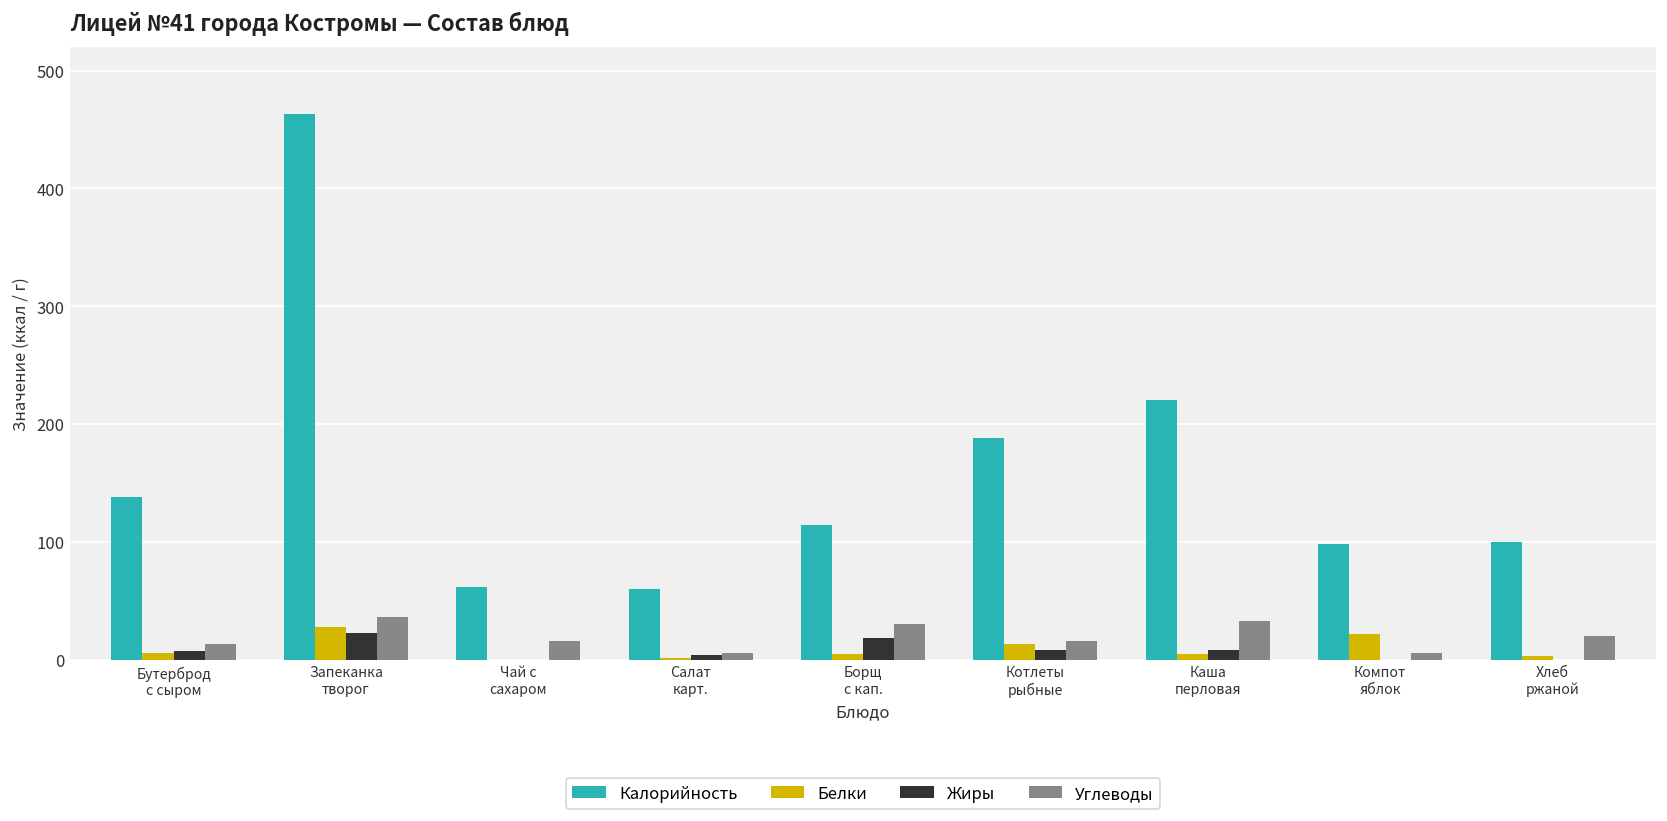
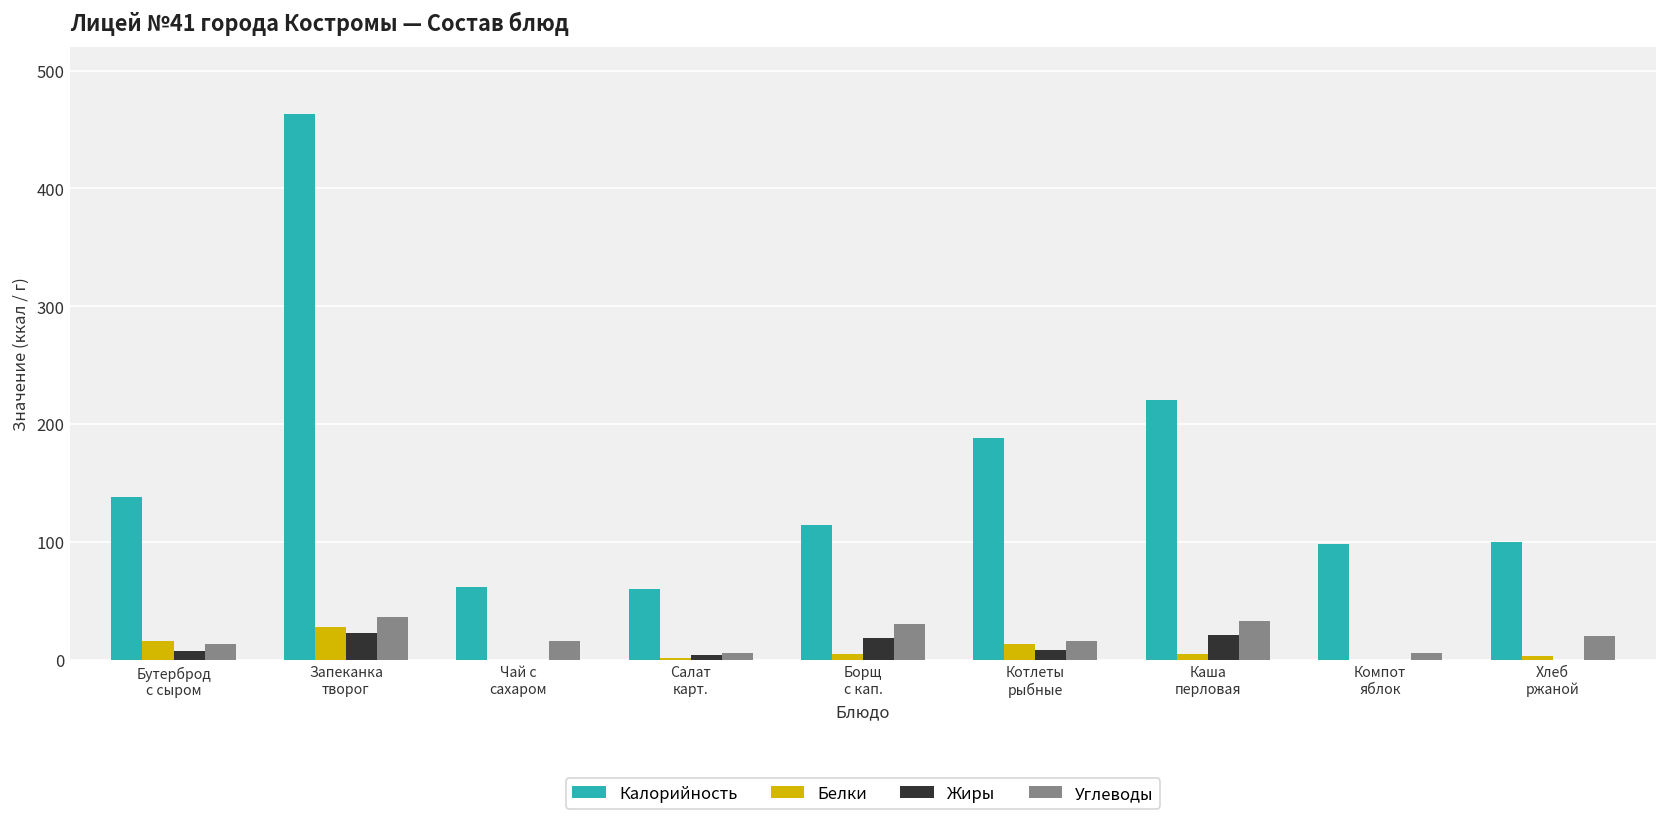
Белки, Бутерброд с сыром: 10 -> 20
Жиры, Каша перловая: 10 -> 20
Белки, Компот яблок: 20 -> 0
